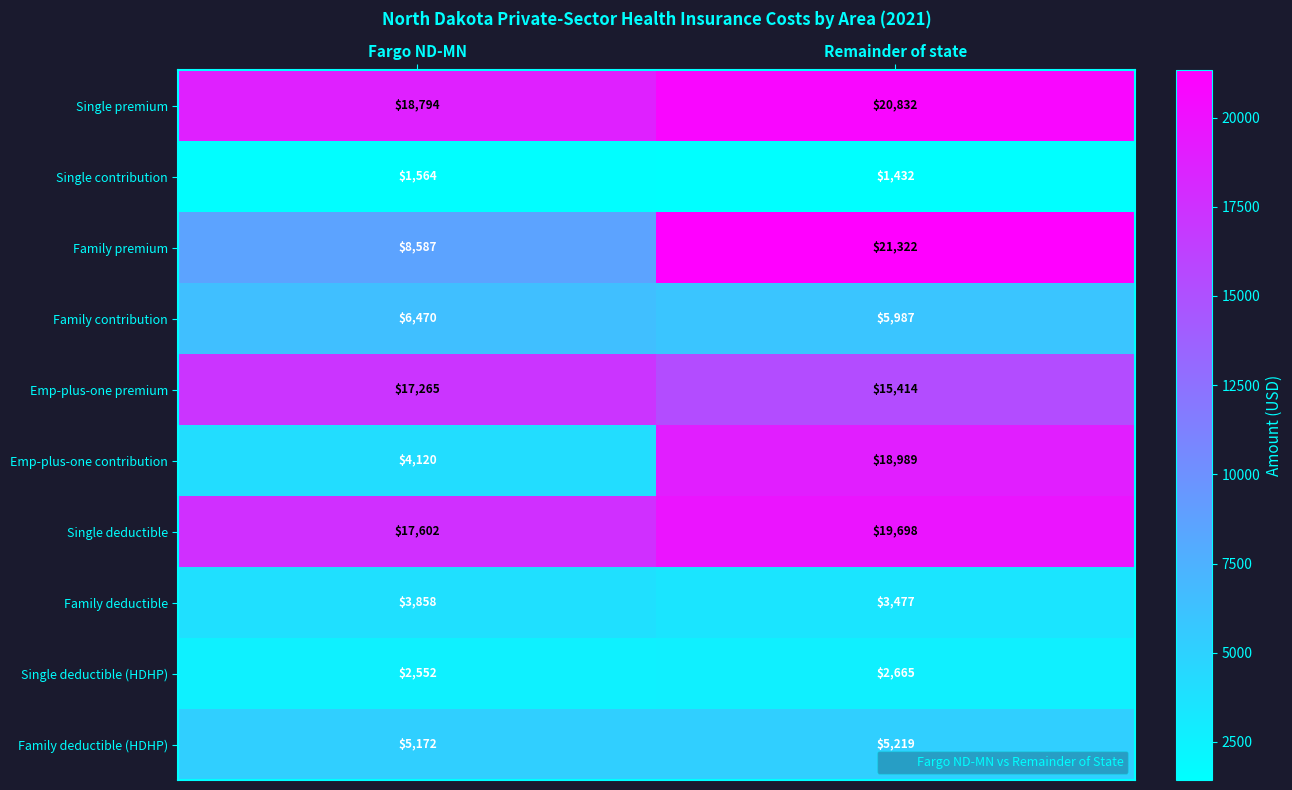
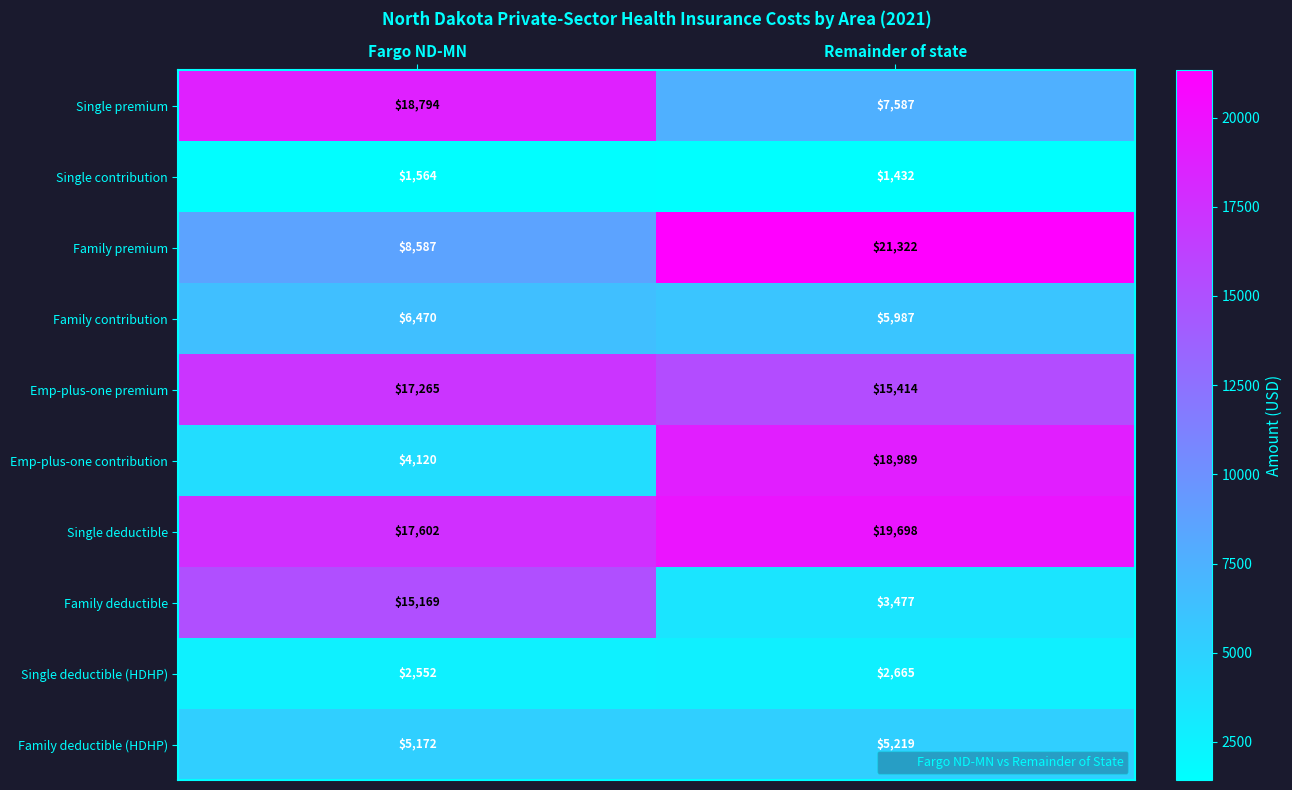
Single premium, Remainder of state: $20,832 -> $7,587
Family deductible, Fargo ND-MN: $3,858 -> $15,169
